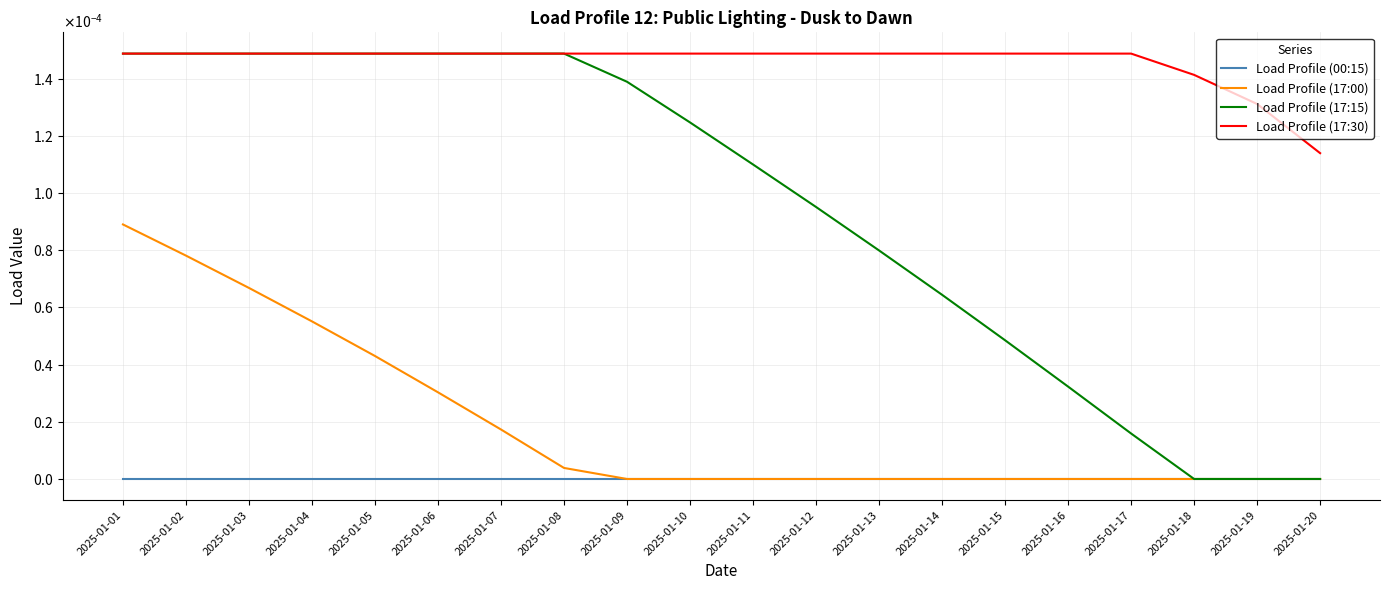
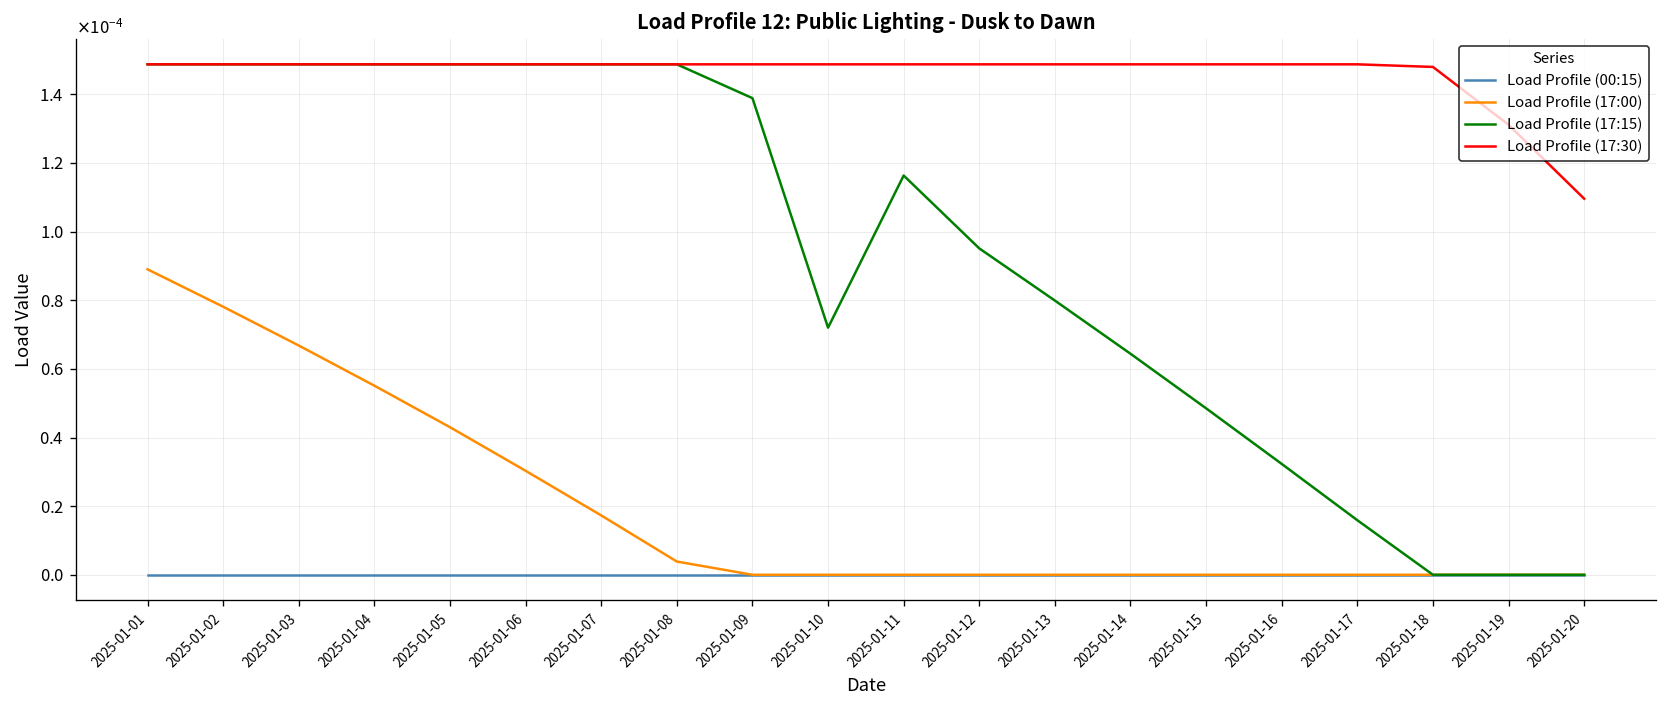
Load Profile (17:15), 2025-01-10: 0.000125 -> 0.000072
Load Profile (17:15), 2025-01-11: 0.000110 -> 0.000116
Load Profile (17:30), 2025-01-18: 0.000141 -> 0.000148
Load Profile (17:30), 2025-01-20: 0.000114 -> 0.000110
